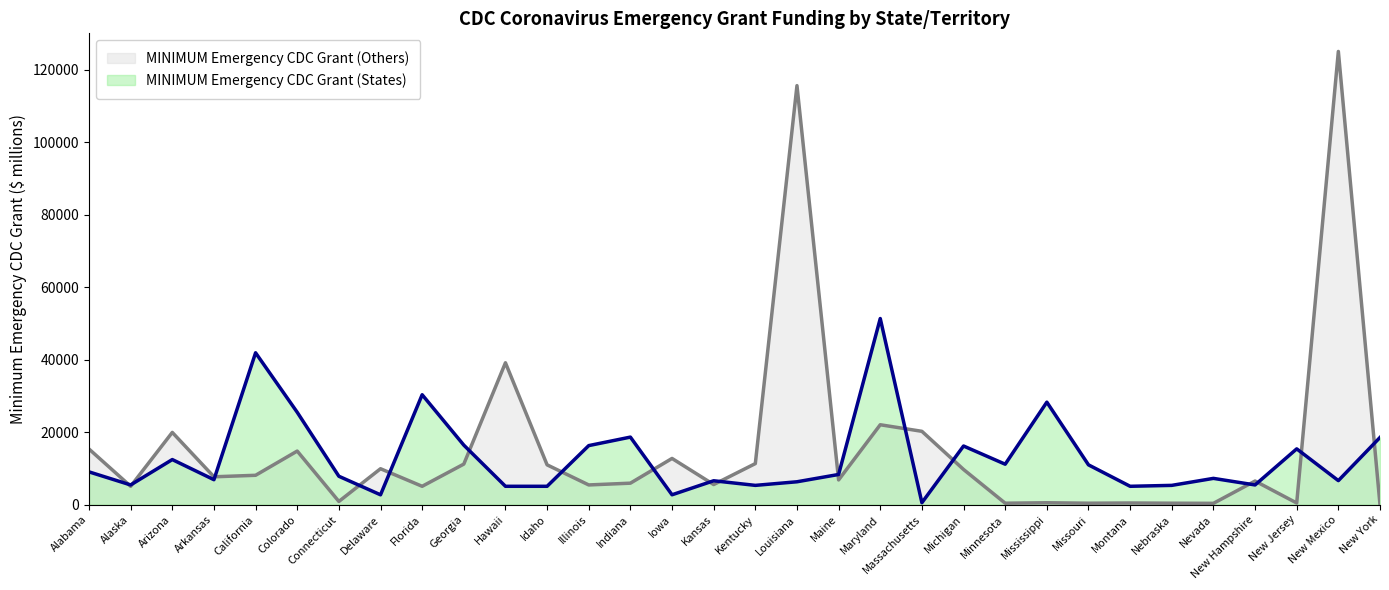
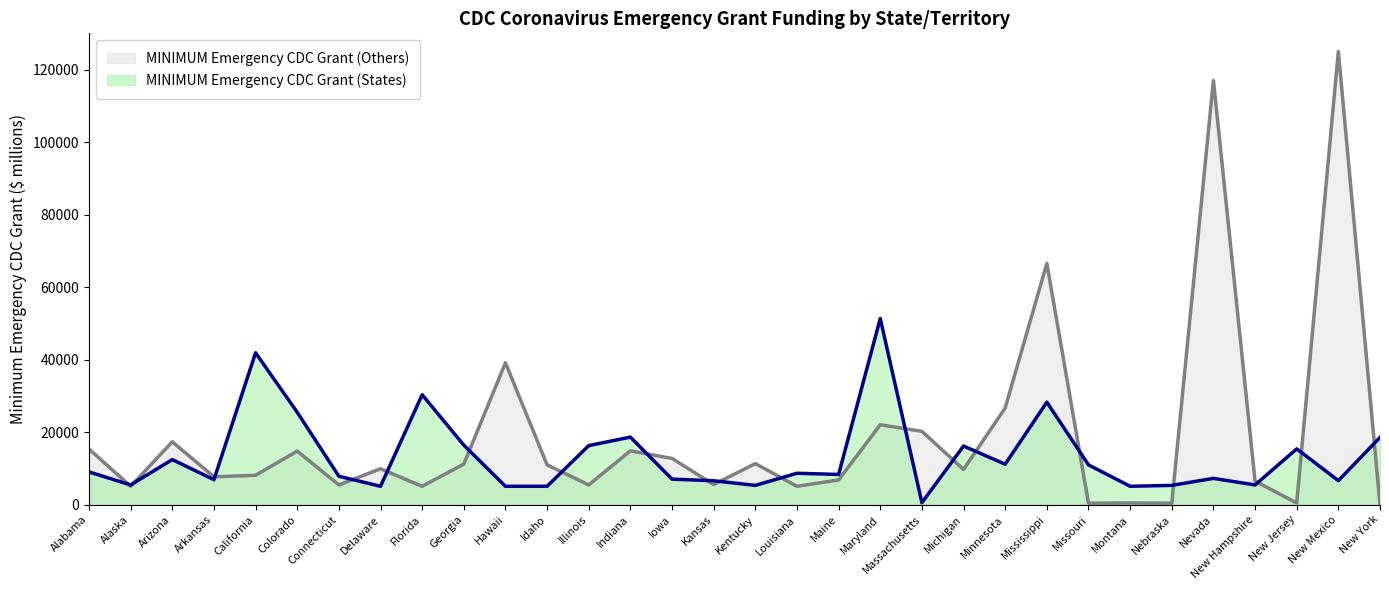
MINIMUM Emergency CDC Grant (Others), Arizona: 20000 -> 17000
MINIMUM Emergency CDC Grant (Others), Connecticut: 1000 -> 5000
MINIMUM Emergency CDC Grant (States), Delaware: 3000 -> 5000
MINIMUM Emergency CDC Grant (Others), Indiana: 6000 -> 15000
MINIMUM Emergency CDC Grant (States), Iowa: 3000 -> 7000
MINIMUM Emergency CDC Grant (Others), Louisiana: 116000 -> 5000
MINIMUM Emergency CDC Grant (States), Louisiana: 6000 -> 9000
MINIMUM Emergency CDC Grant (Others), Minnesota: 0 -> 27000
MINIMUM Emergency CDC Grant (Others), Mississippi: 1000 -> 67000
MINIMUM Emergency CDC Grant (Others), Nevada: 0 -> 117000
